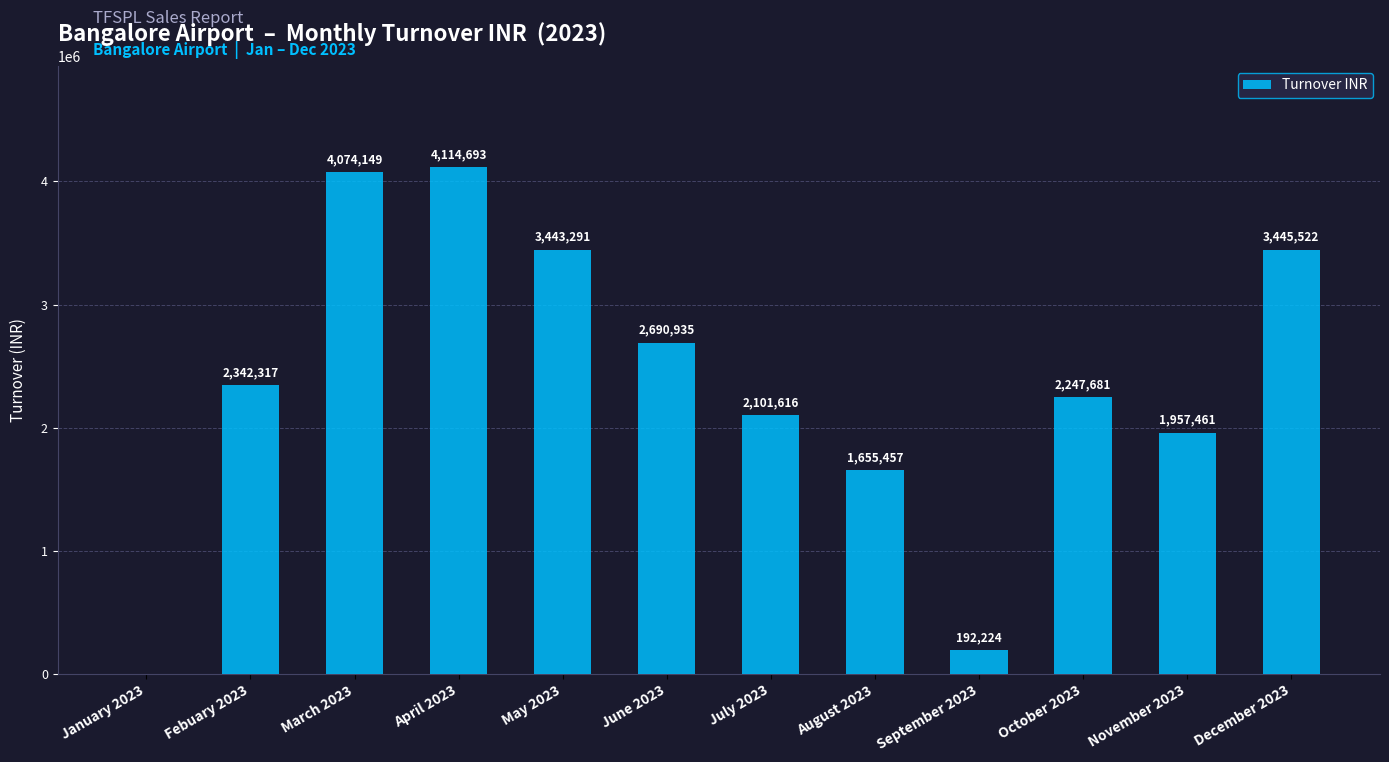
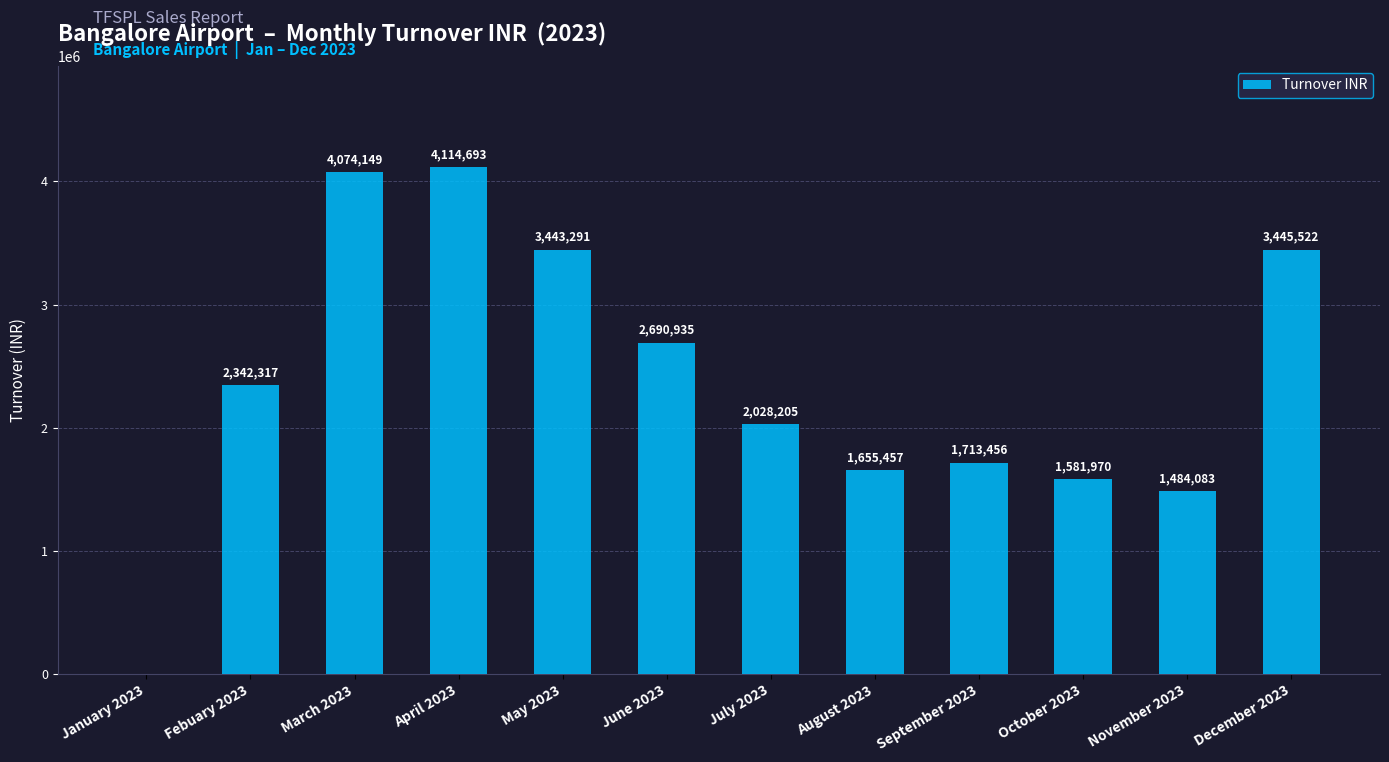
July 2023: 2,101,616 -> 2,028,205
September 2023: 192,224 -> 1,713,456
October 2023: 2,247,681 -> 1,581,970
November 2023: 1,957,461 -> 1,484,083
